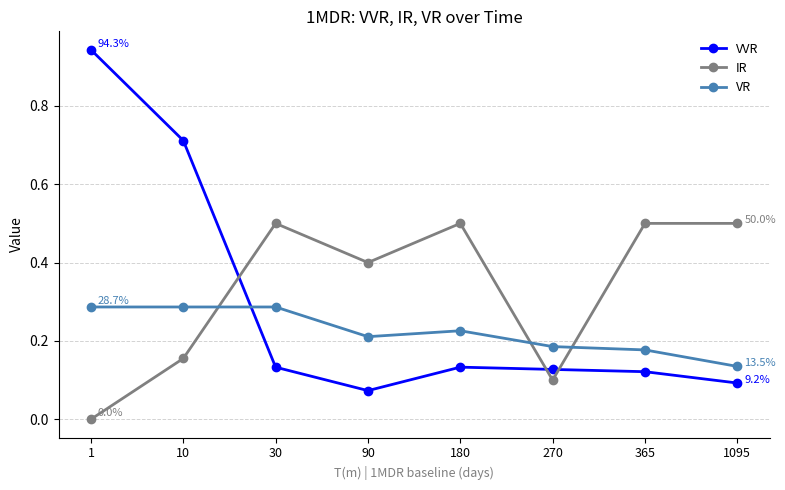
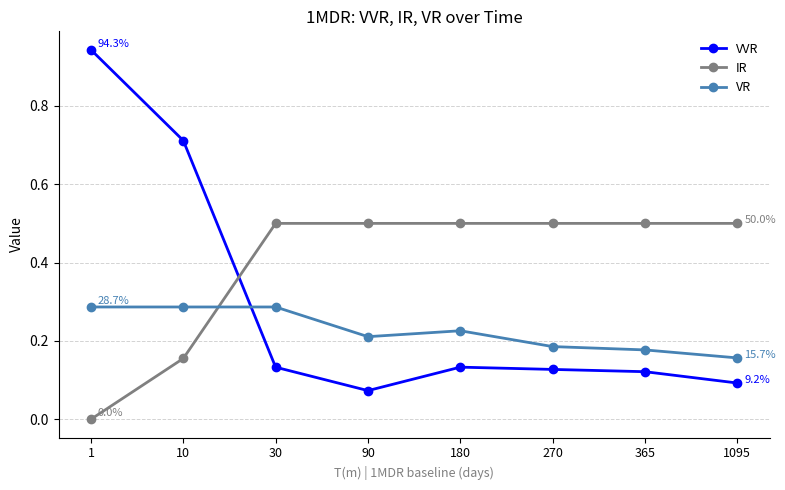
IR, 90: 0.4 -> 0.5
IR, 270: 0.1 -> 0.5
VR, 1095: 13.5% -> 15.7%
